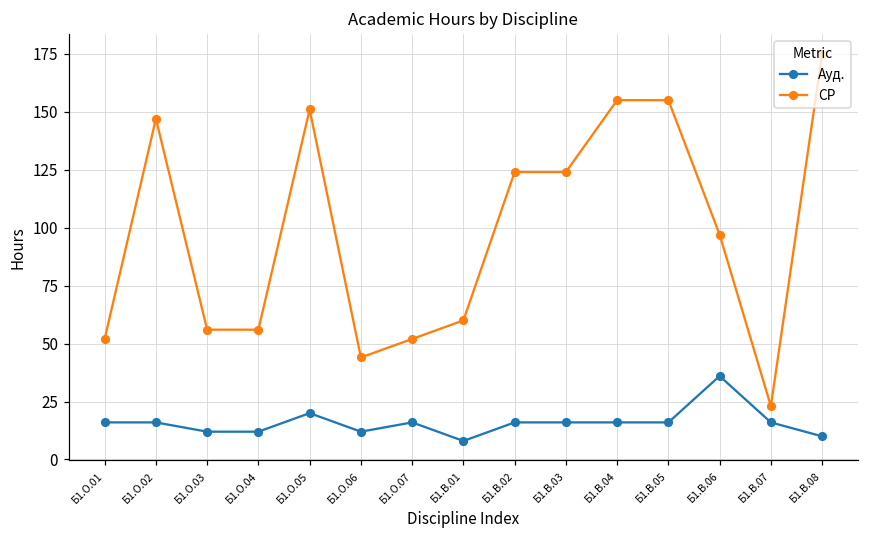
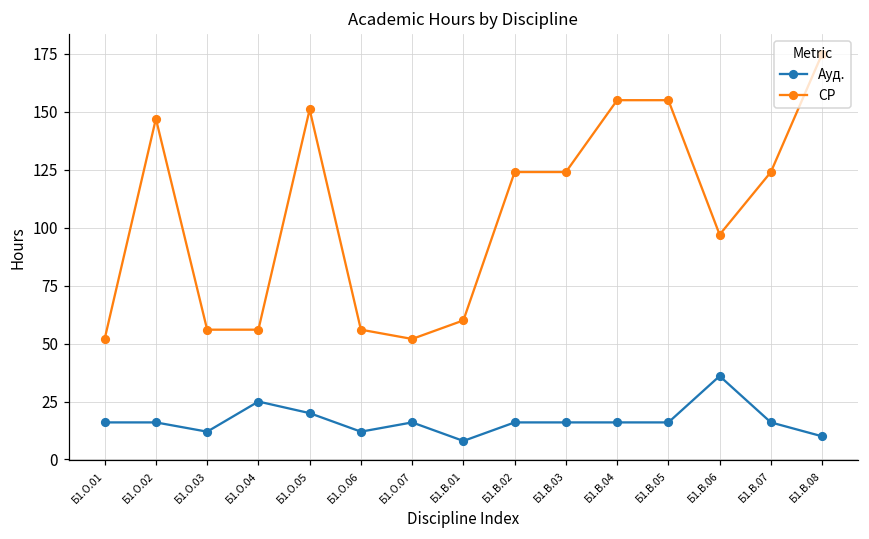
Ауд., Б1.О.04: 12 -> 25
СР, Б1.О.06: 44 -> 56
СР, Б1.В.07: 23 -> 124
